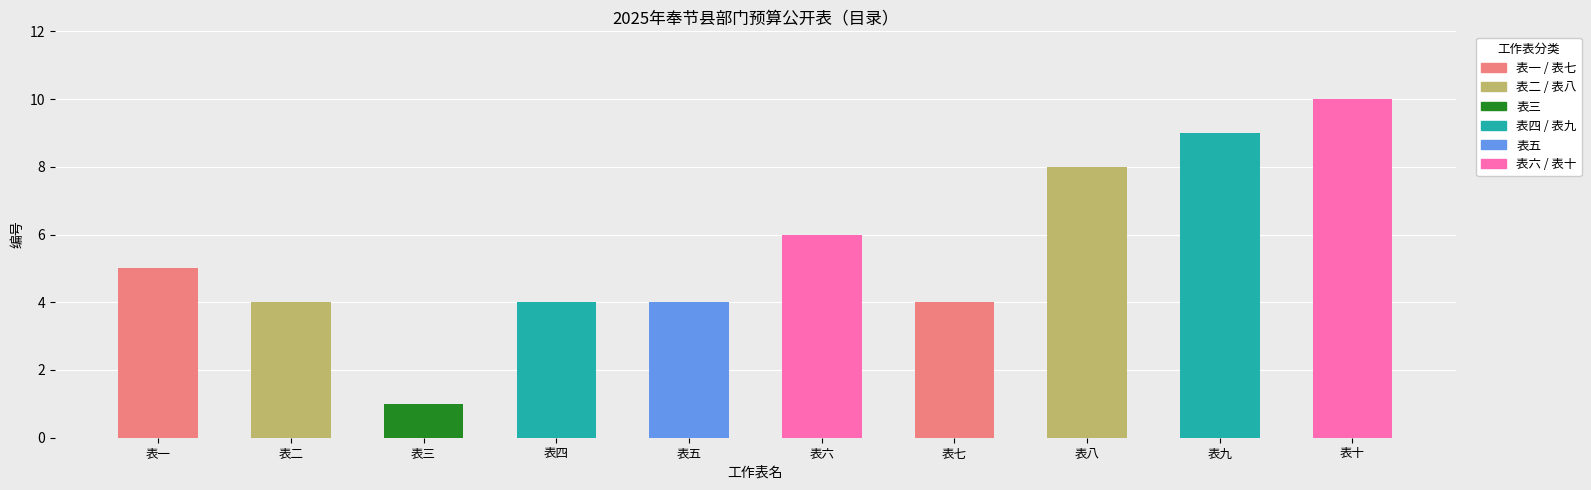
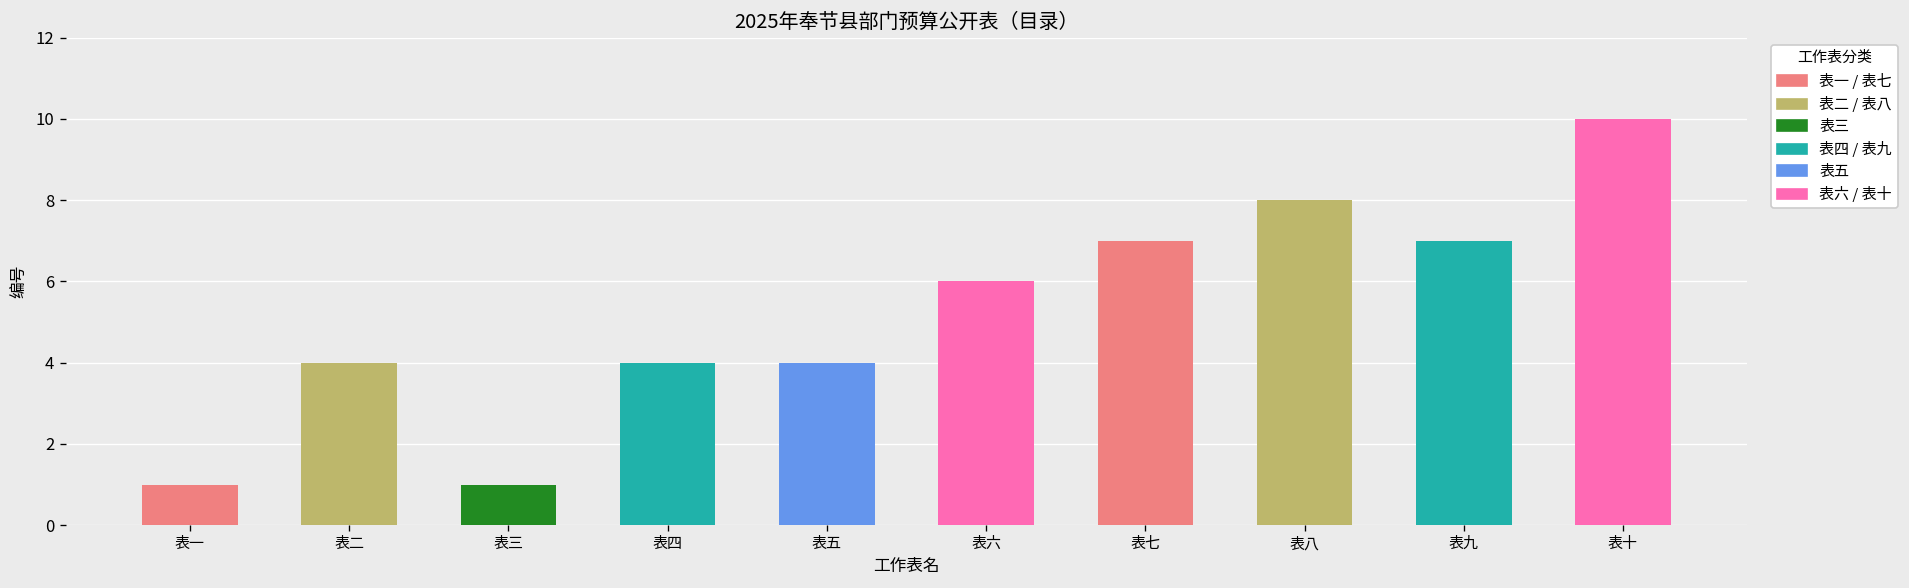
表一: 5 -> 1
表七: 4 -> 7
表九: 9 -> 7
